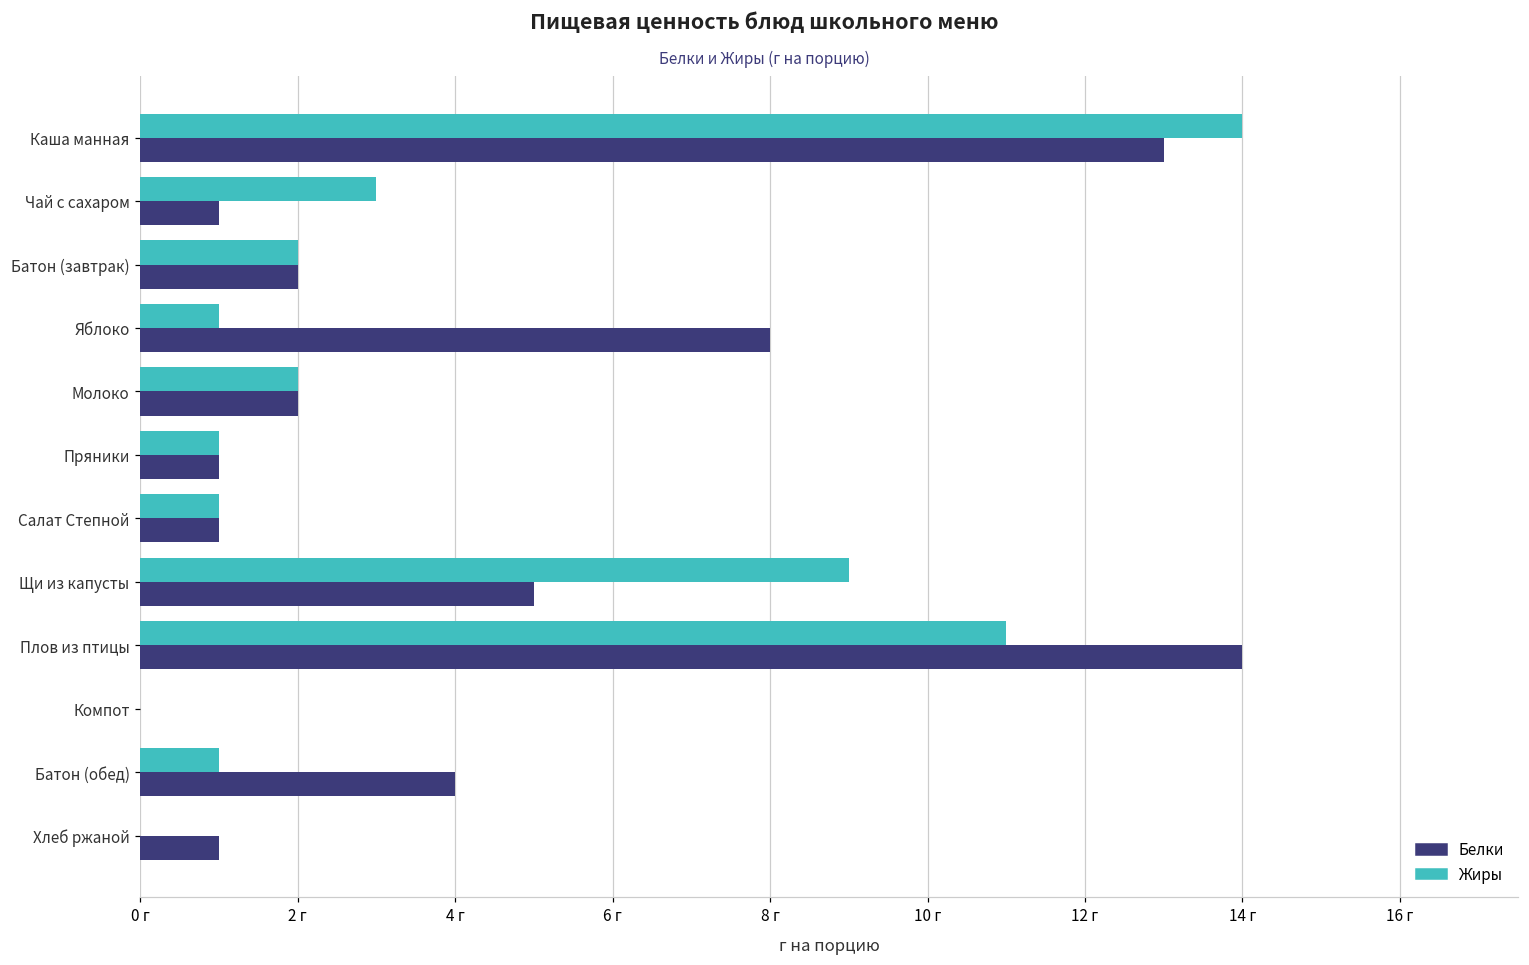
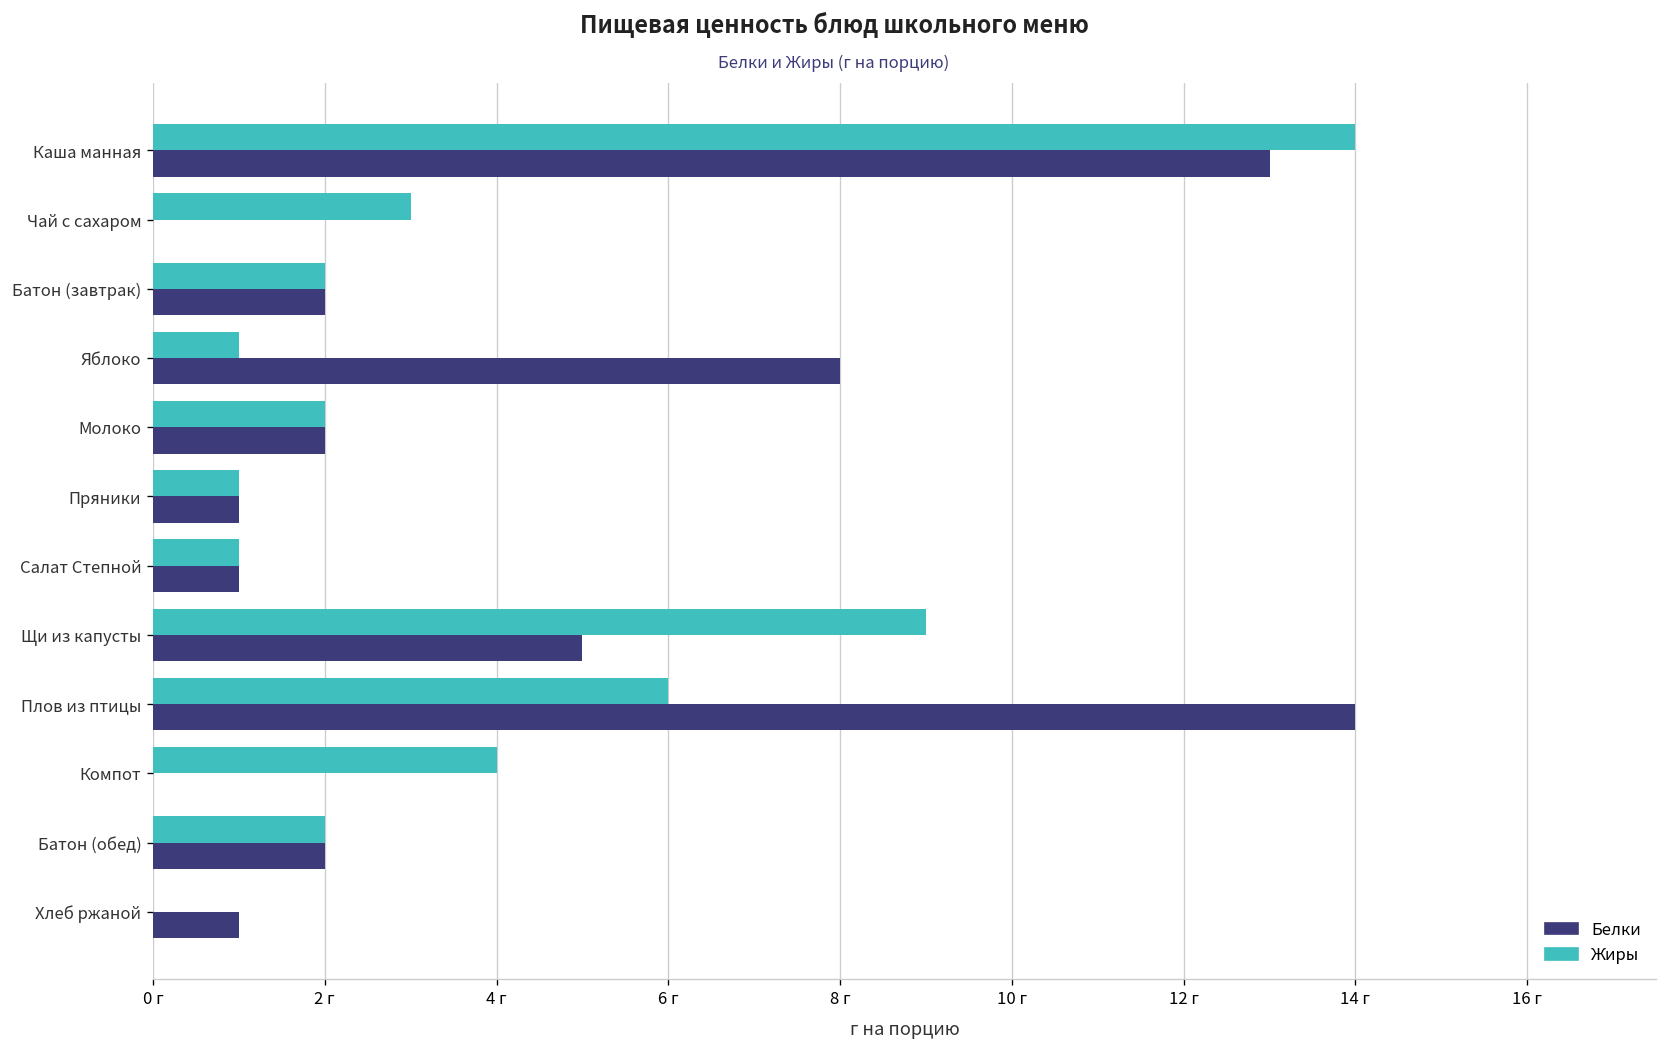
Белки, Чай с сахаром: 1 г -> 0 г
Жиры, Плов из птицы: 11 г -> 6 г
Жиры, Компот: 0 г -> 4 г
Жиры, Батон (обед): 1 г -> 2 г
Белки, Батон (обед): 4 г -> 2 г
